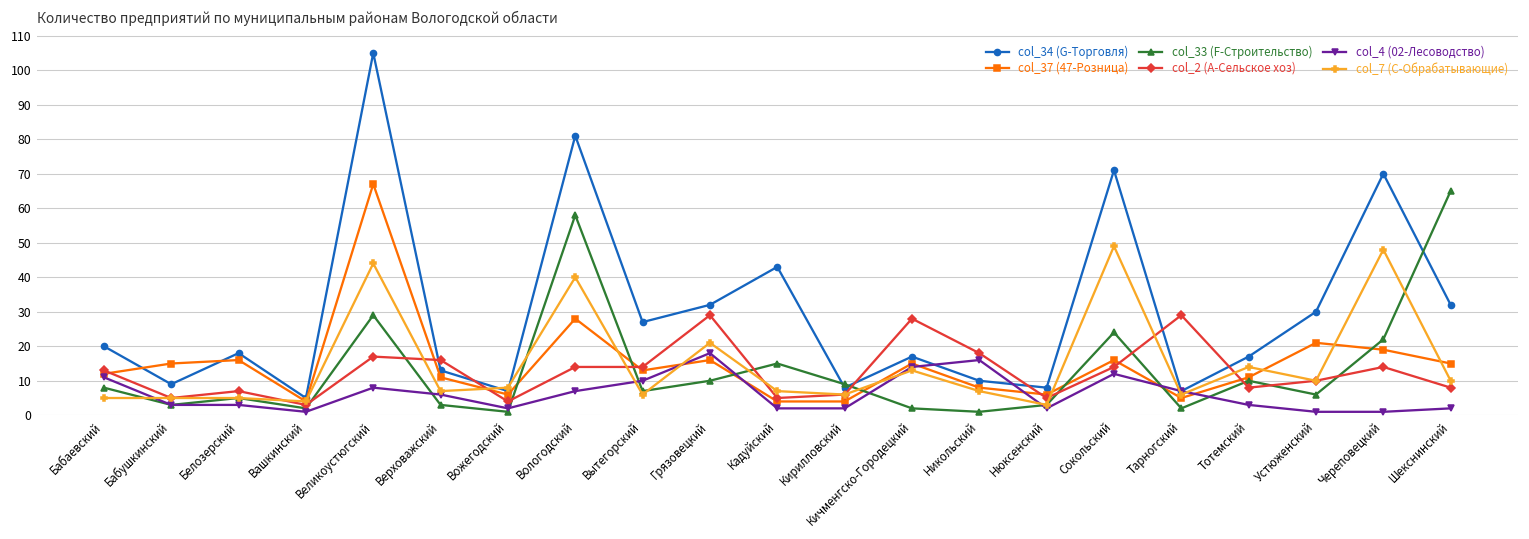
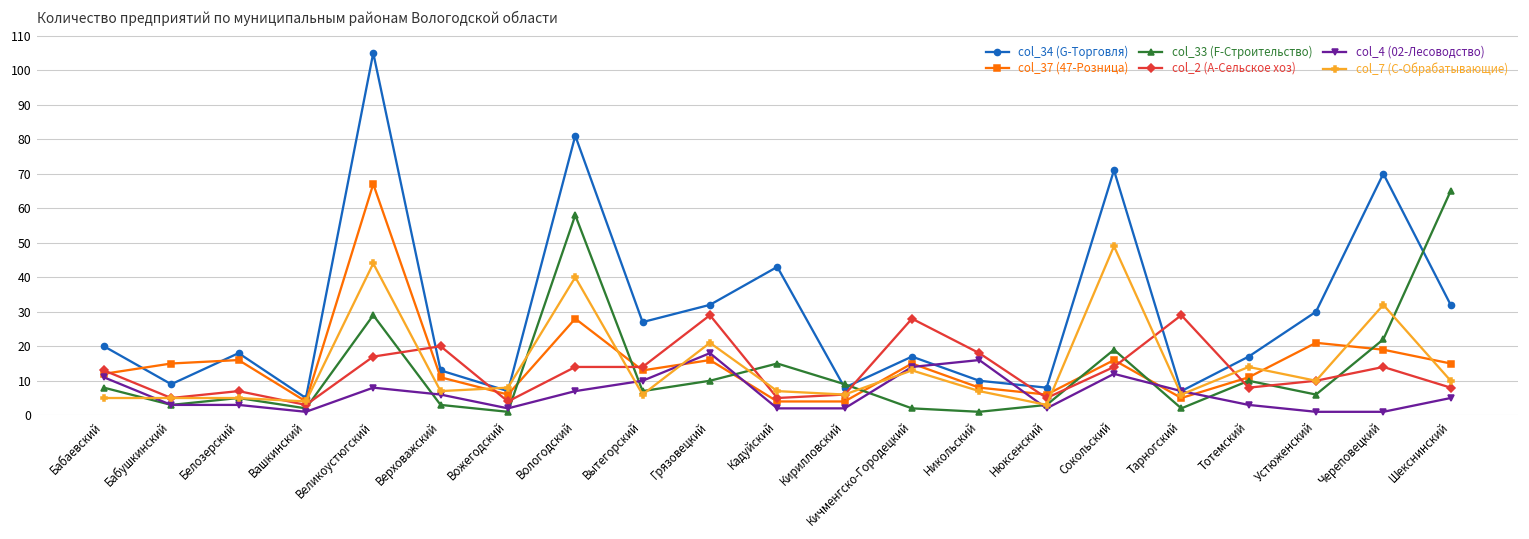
col_2 (A-Сельское хоз), Верховажский: 16 -> 20
col_33 (F-Строительство), Сокольский: 24 -> 19
col_7 (C-Обрабатывающие), Череповецкий: 48 -> 32
col_4 (02-Лесоводство), Шекснинский: 2 -> 5
